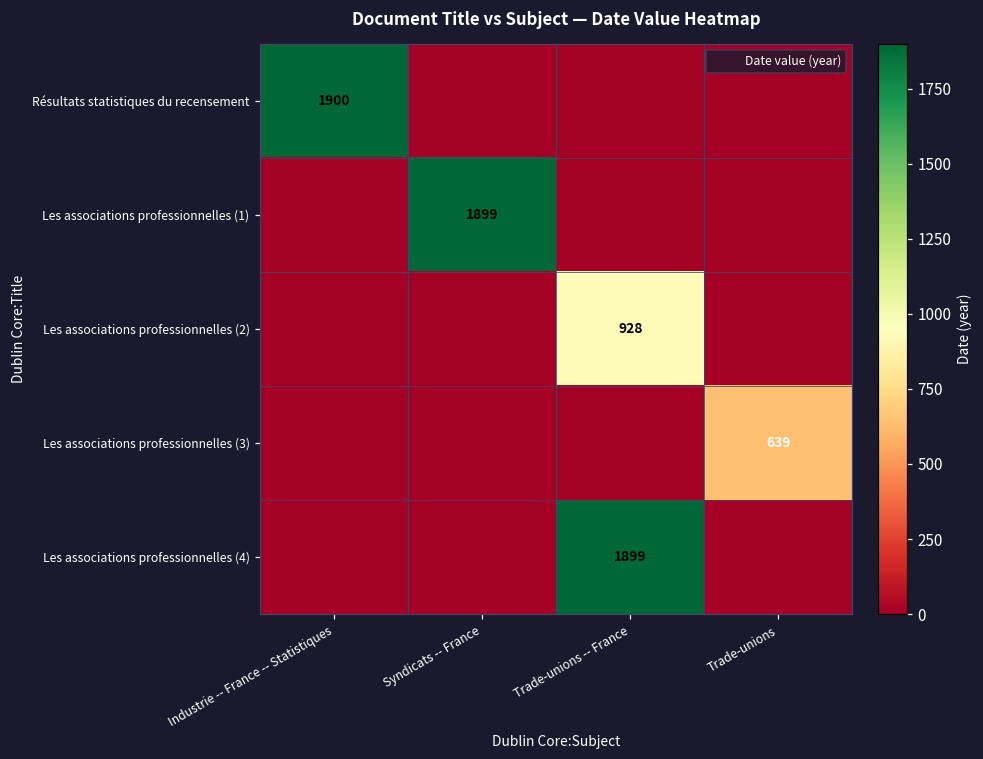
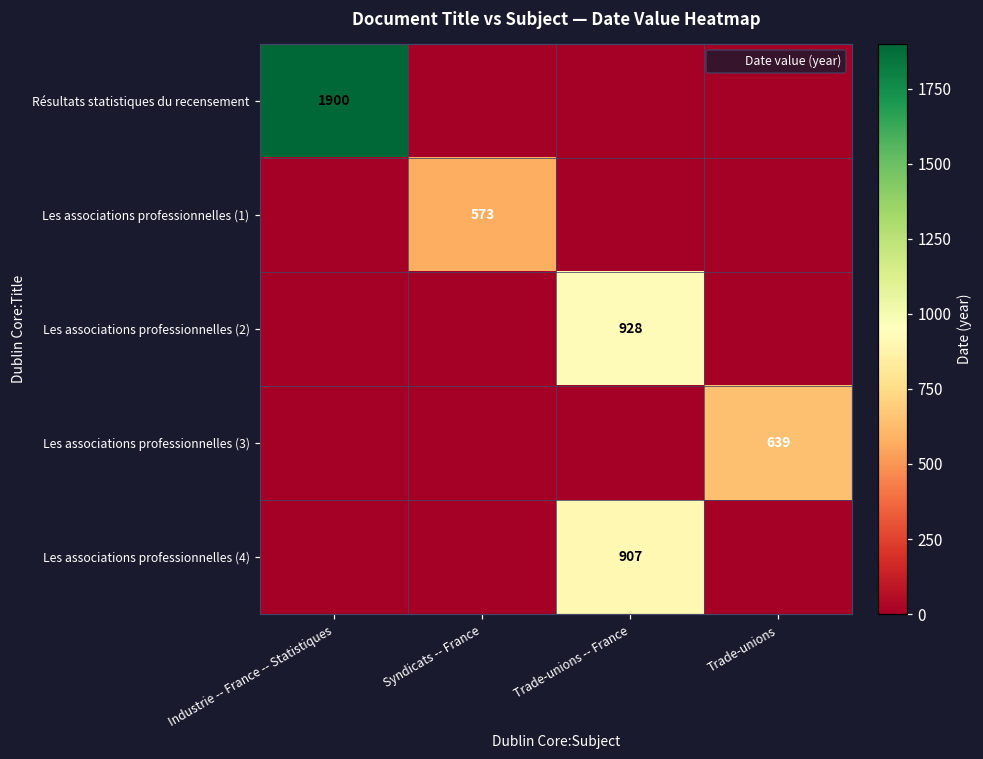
Les associations professionnelles (1), Syndicats -- France: 1899 -> 573
Les associations professionnelles (4), Trade-unions -- France: 1899 -> 907
